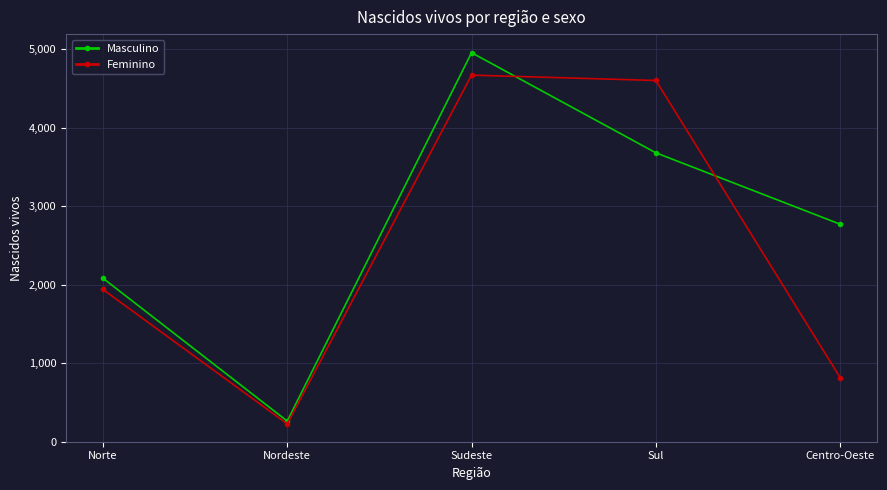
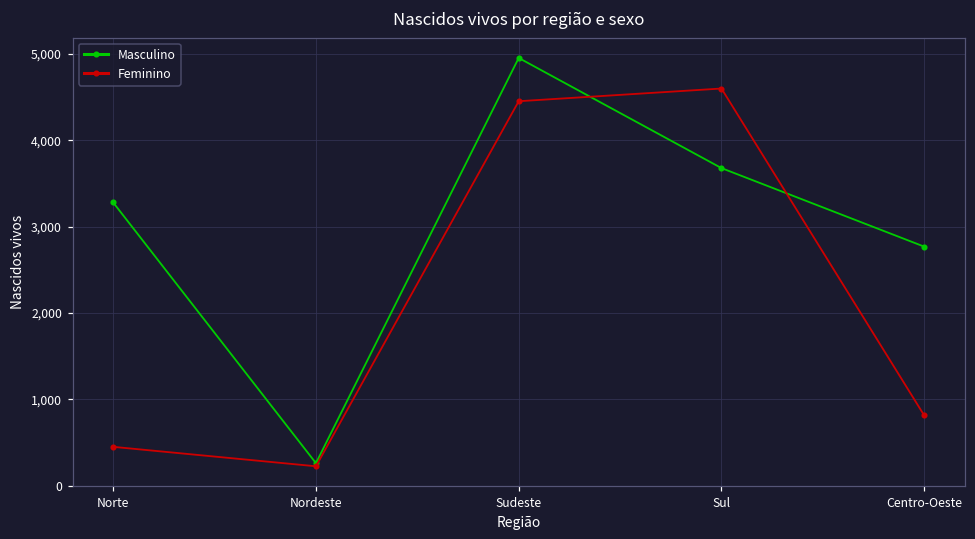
Masculino, Norte: 2,100 -> 3,300
Feminino, Norte: 1,900 -> 500
Feminino, Sudeste: 4,700 -> 4,500
